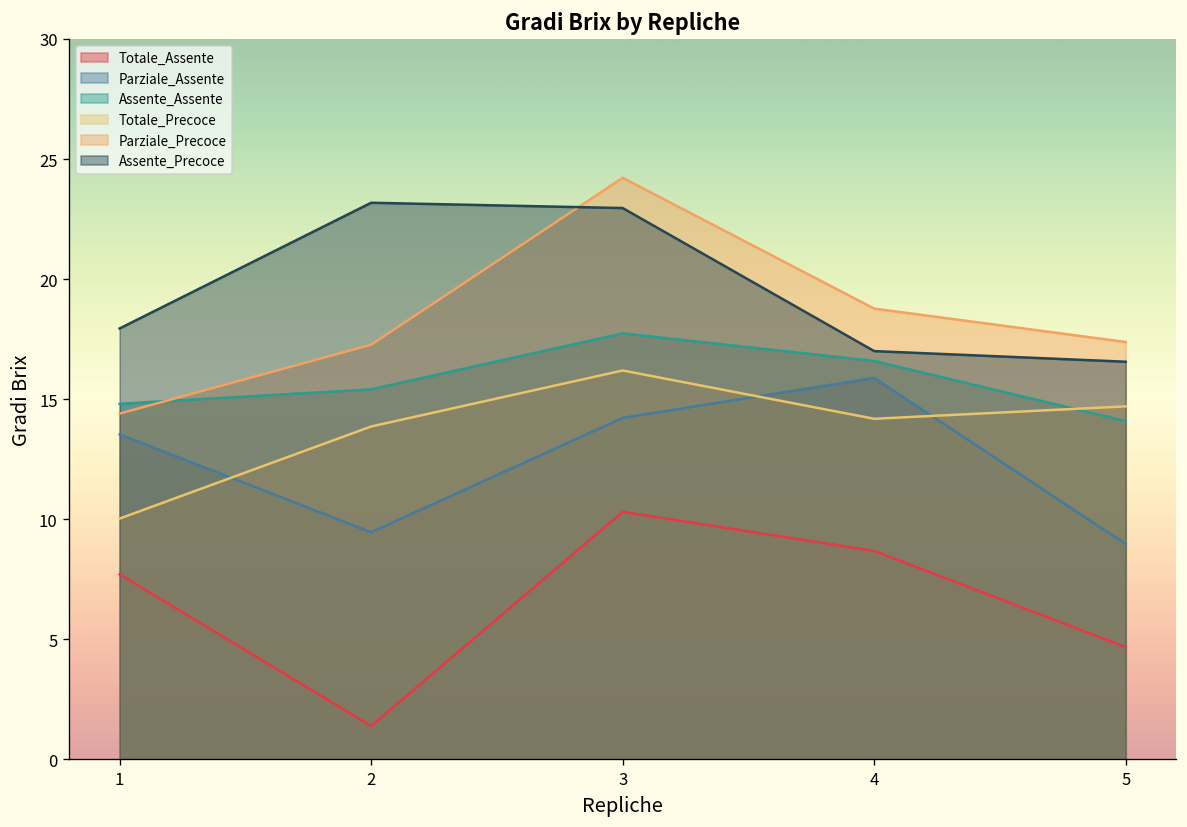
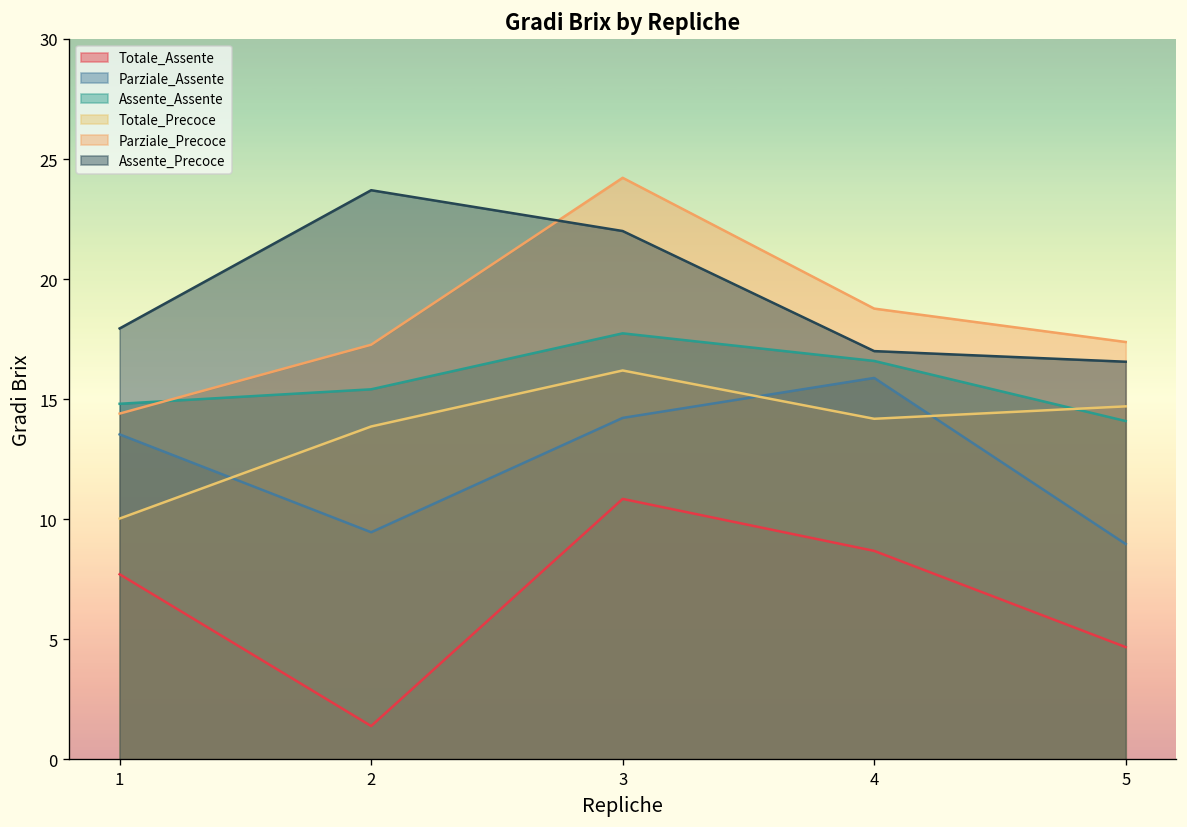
Assente_Precoce, 2: 23.2 -> 23.7
Totale_Assente, 3: 10.3 -> 10.8
Assente_Precoce, 3: 23.0 -> 22.0
